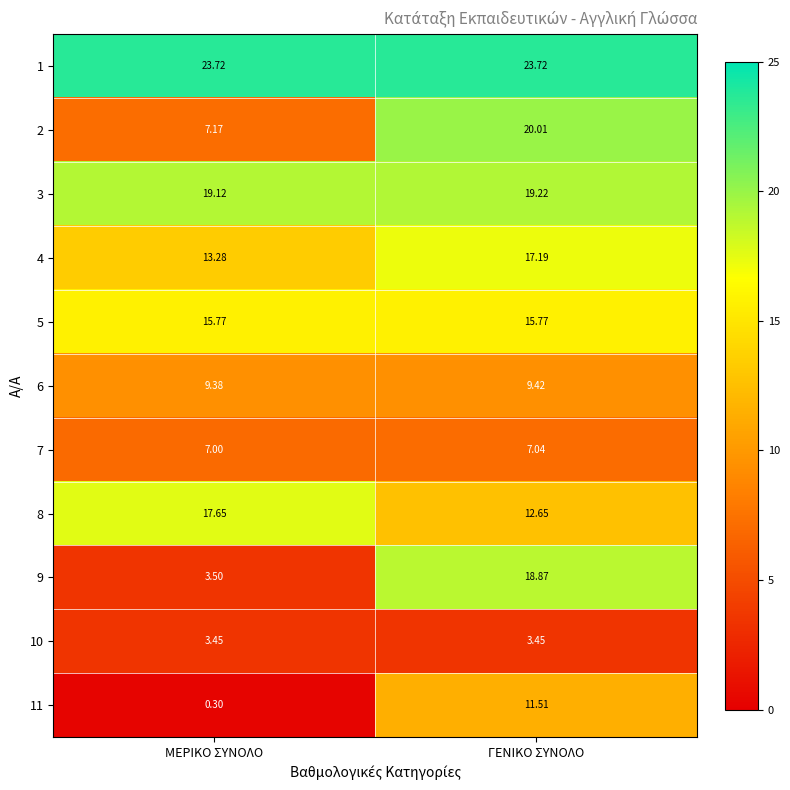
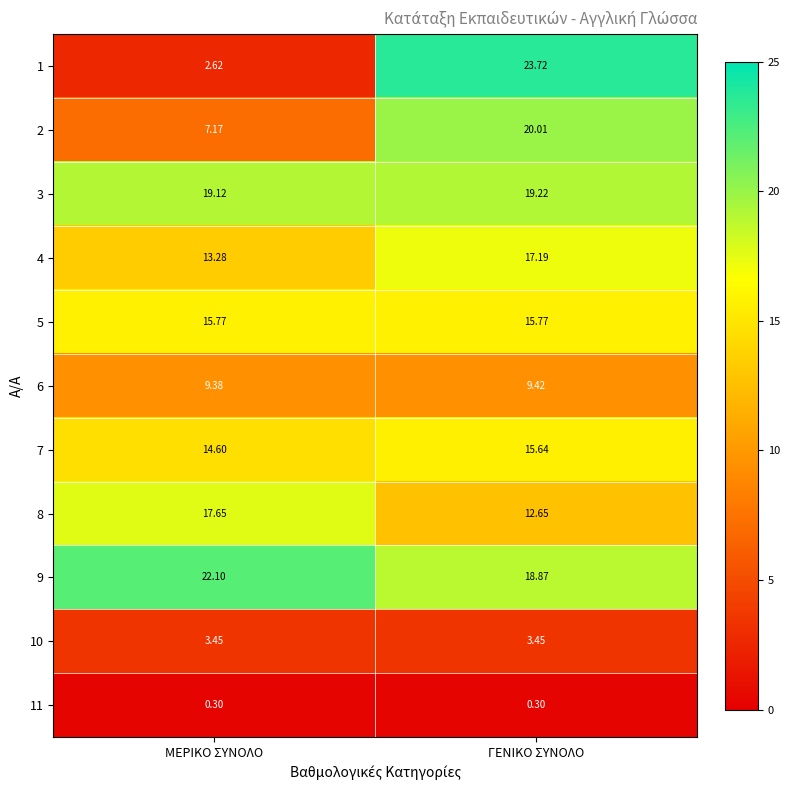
1, ΜΕΡΙΚΟ ΣΥΝΟΛΟ: 23.72 -> 2.62
7, ΜΕΡΙΚΟ ΣΥΝΟΛΟ: 7.00 -> 14.60
7, ΓΕΝΙΚΟ ΣΥΝΟΛΟ: 7.04 -> 15.64
9, ΜΕΡΙΚΟ ΣΥΝΟΛΟ: 3.50 -> 22.10
11, ΓΕΝΙΚΟ ΣΥΝΟΛΟ: 11.51 -> 0.30
